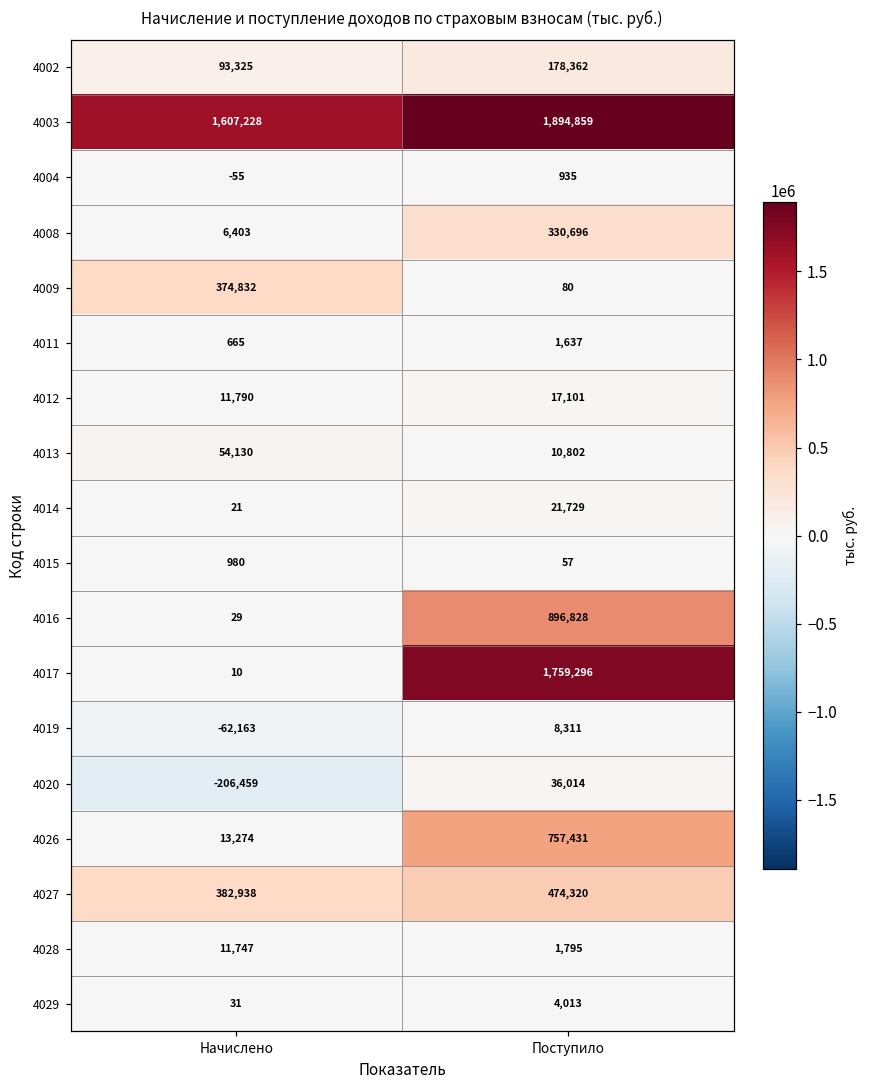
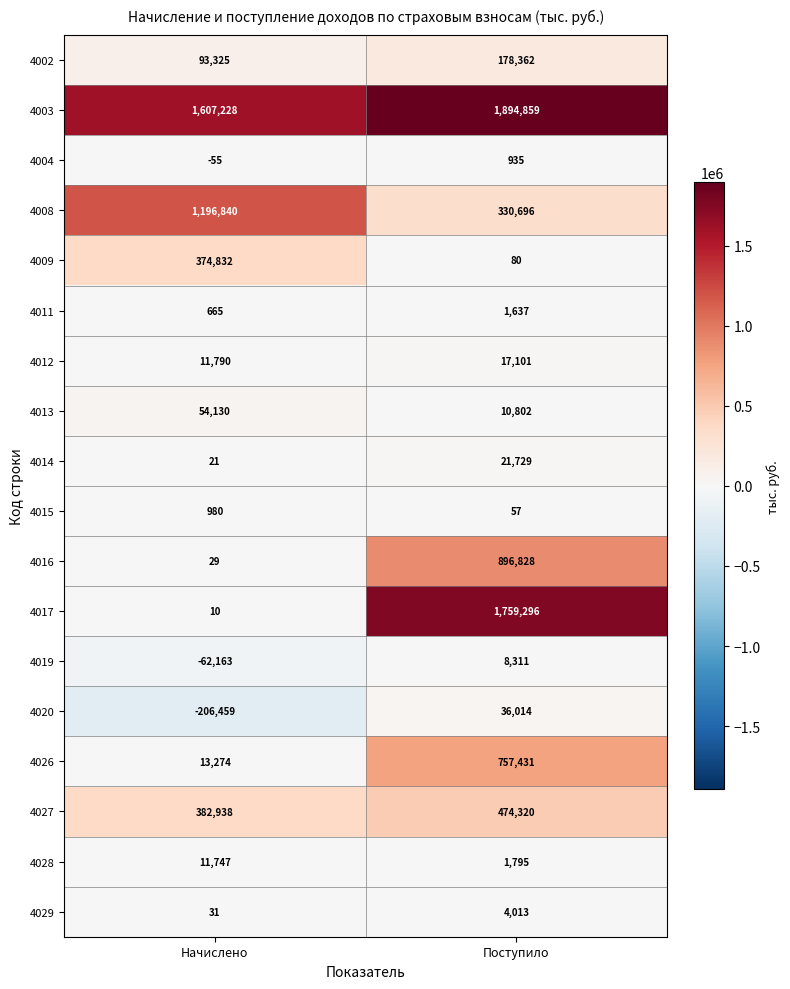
4008, Начислено: 6,403 -> 1,196,840
